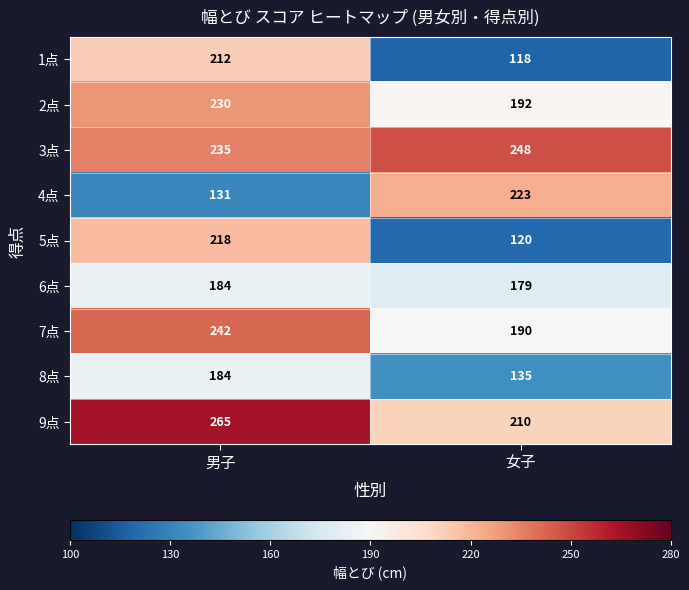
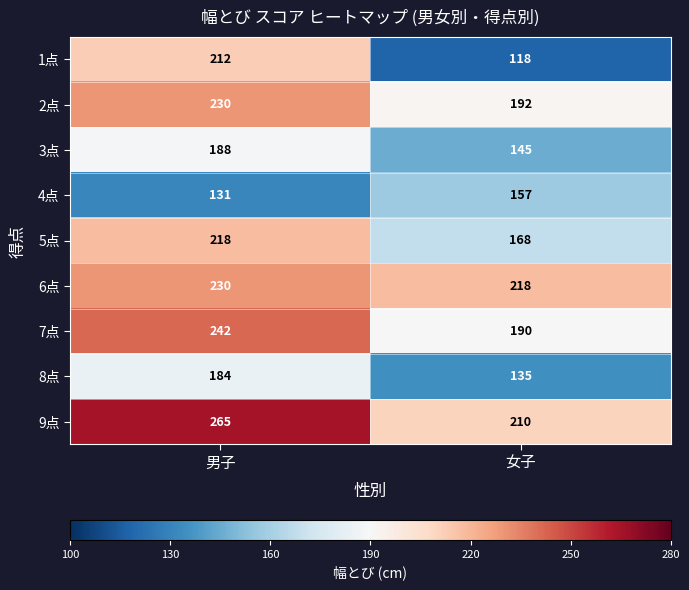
3点, 男子: 235 -> 188
3点, 女子: 248 -> 145
4点, 女子: 223 -> 157
5点, 女子: 120 -> 168
6点, 男子: 184 -> 230
6点, 女子: 179 -> 218
